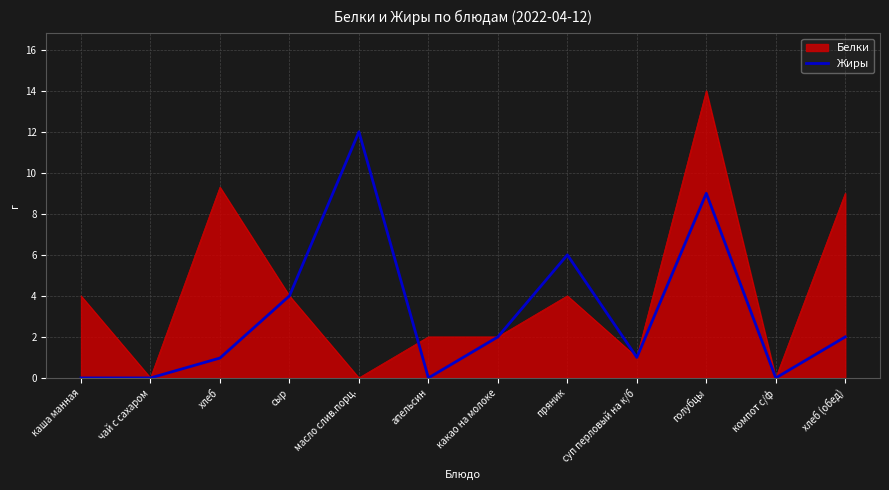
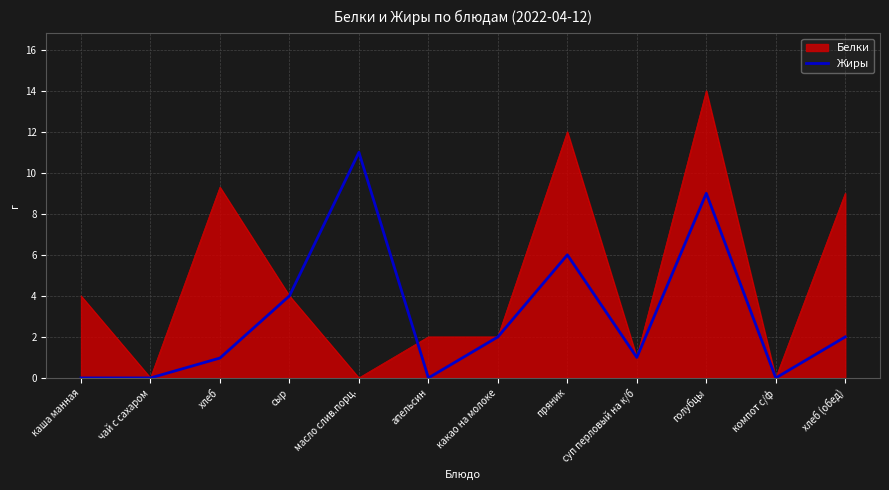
Жиры, масло слив.порц.: 12 -> 11
Белки, пряник: 4 -> 12
